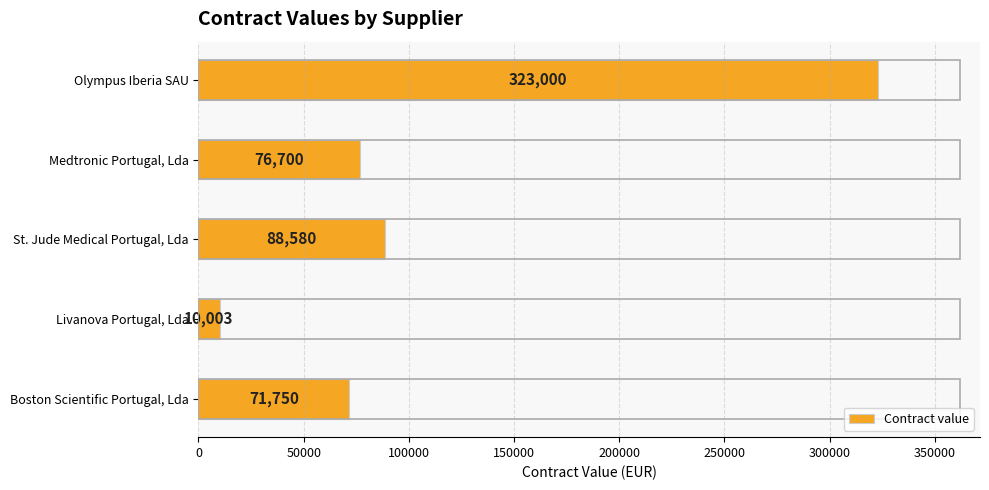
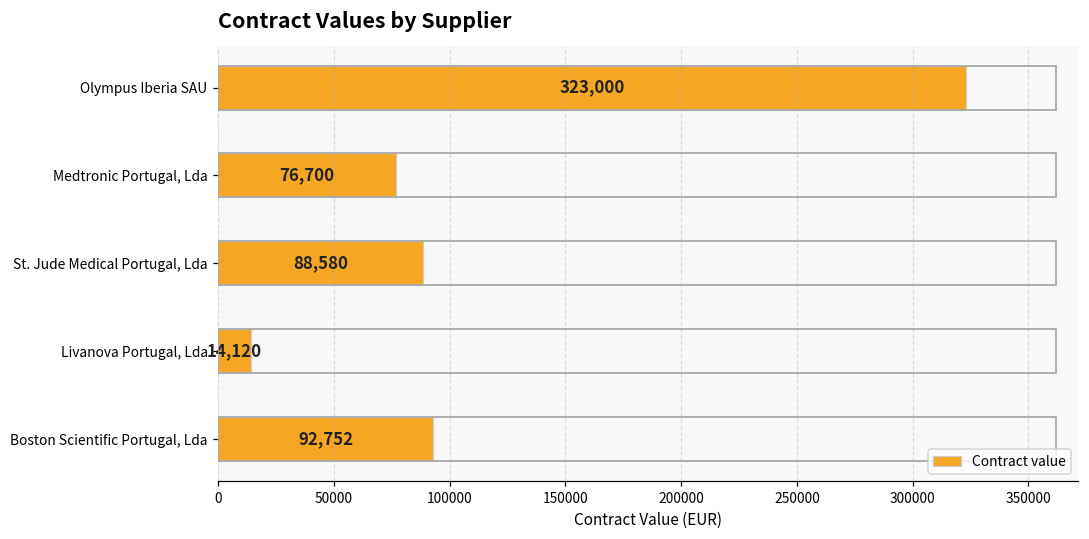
Livanova Portugal, Lda: 10,003 -> 14,120
Boston Scientific Portugal, Lda: 71,750 -> 92,752
